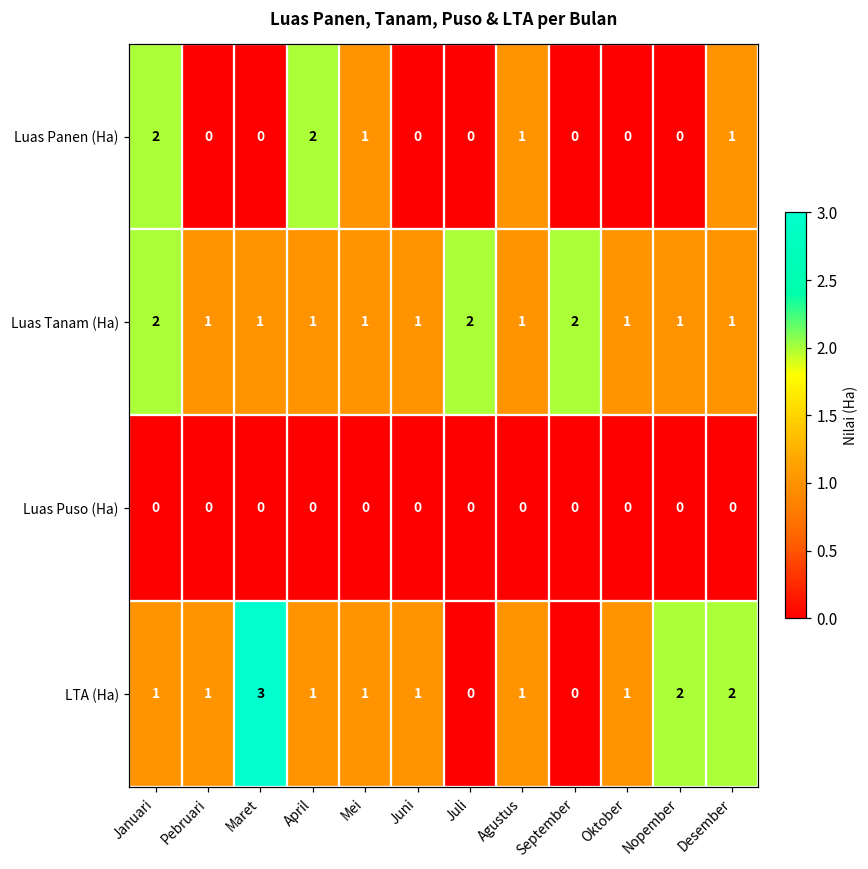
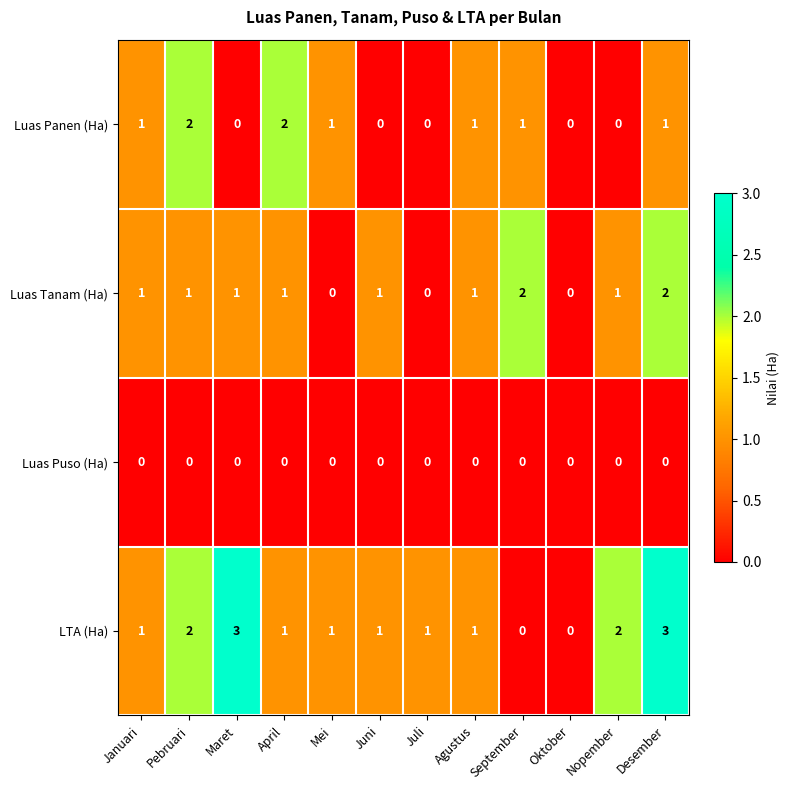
Luas Panen (Ha), Januari: 2 -> 1
Luas Panen (Ha), Pebruari: 0 -> 2
Luas Panen (Ha), September: 0 -> 1
Luas Tanam (Ha), Januari: 2 -> 1
Luas Tanam (Ha), Mei: 1 -> 0
Luas Tanam (Ha), Juli: 2 -> 0
Luas Tanam (Ha), Oktober: 1 -> 0
Luas Tanam (Ha), Desember: 1 -> 2
LTA (Ha), Pebruari: 1 -> 2
LTA (Ha), Juli: 0 -> 1
LTA (Ha), Oktober: 1 -> 0
LTA (Ha), Desember: 2 -> 3
